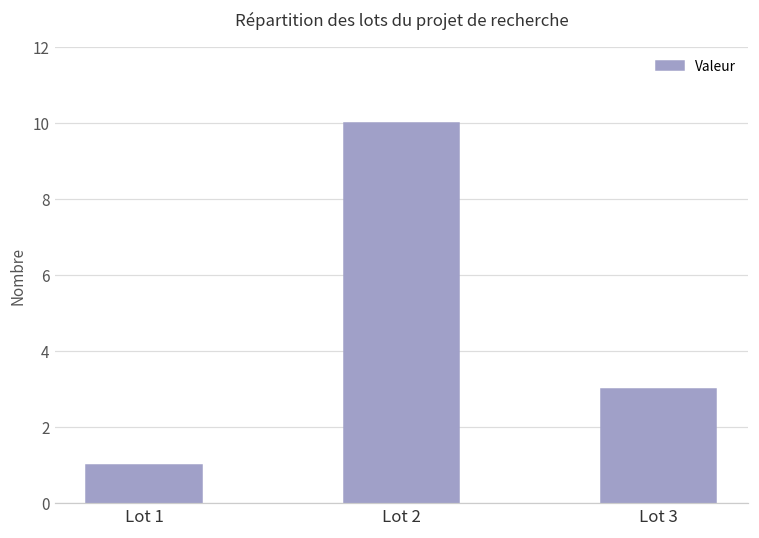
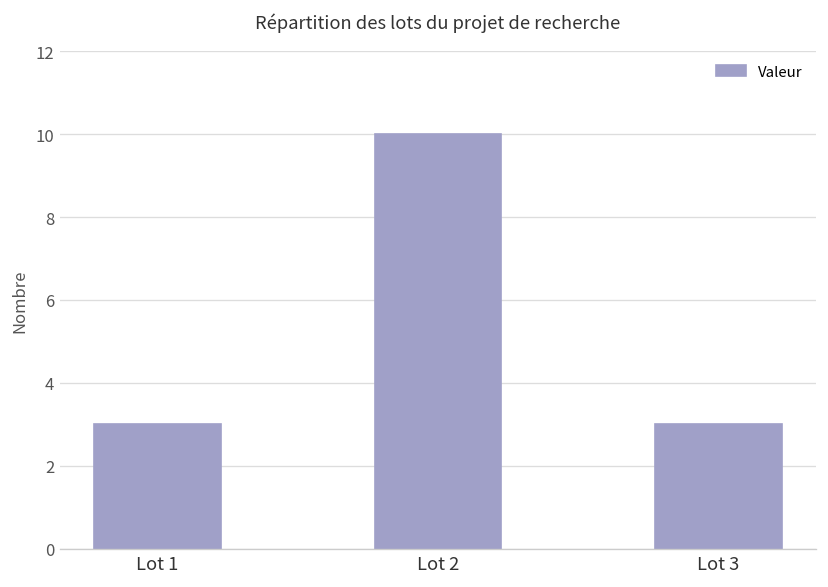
Lot 1: 1 -> 3
